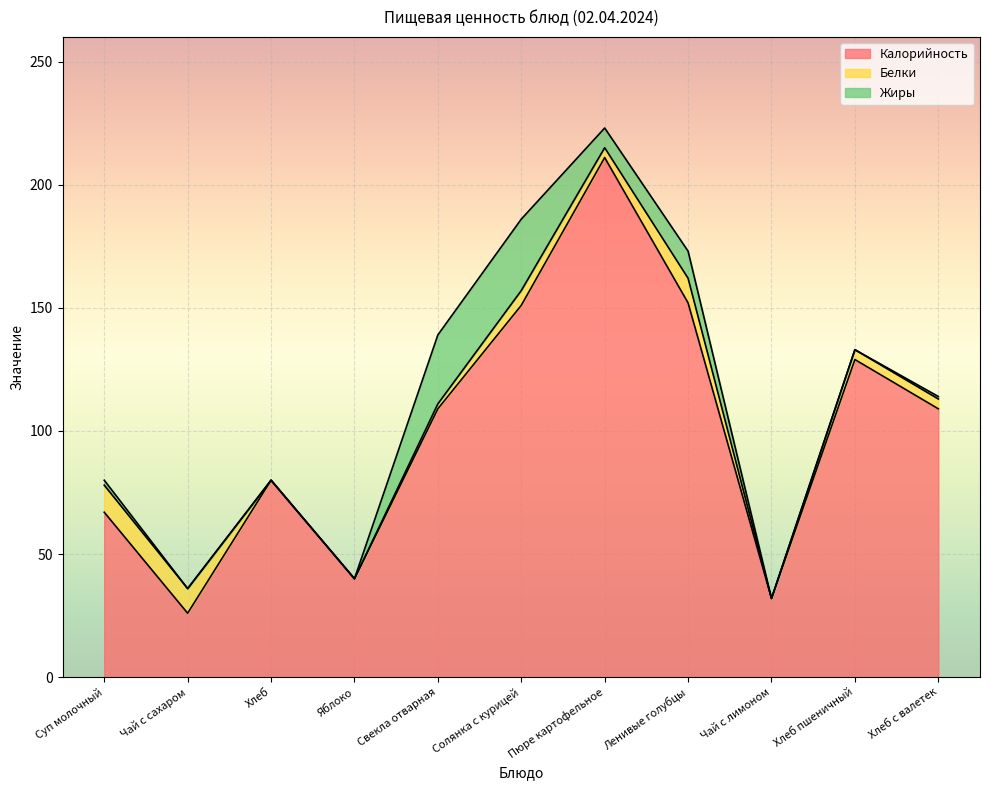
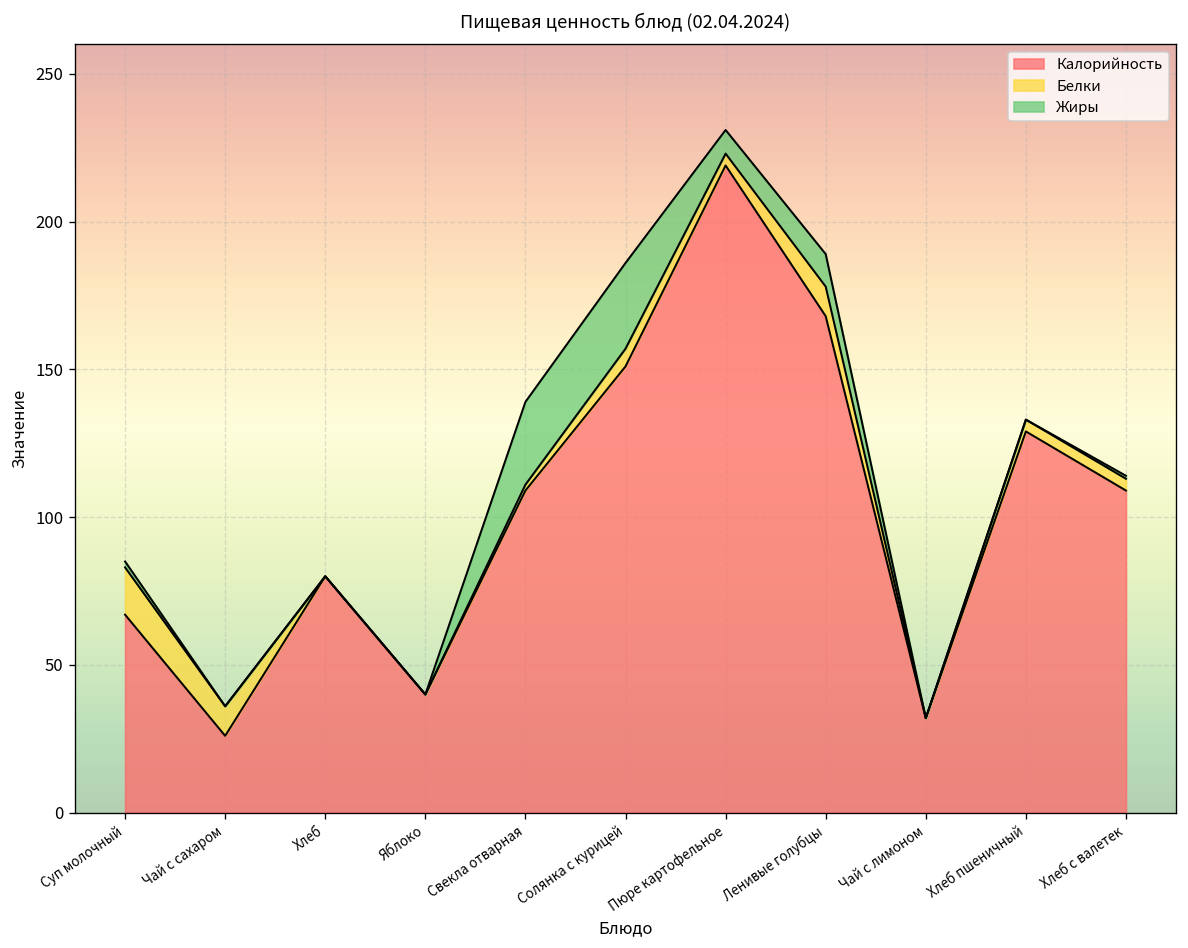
Белки, Суп молочный: 11 -> 16
Калорийность, Пюре картофельное: 211 -> 219
Калорийность, Ленивые голубцы: 152 -> 168
